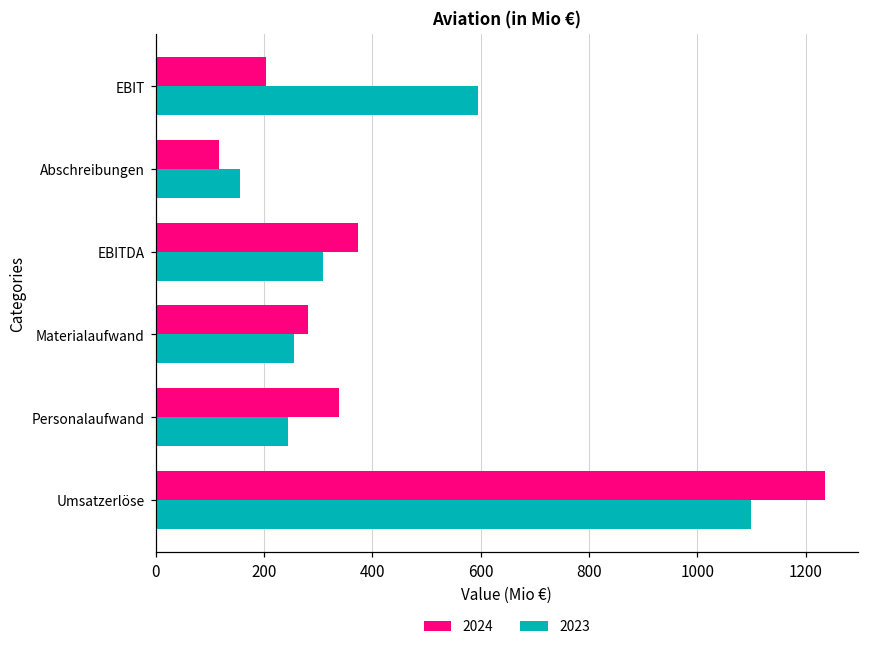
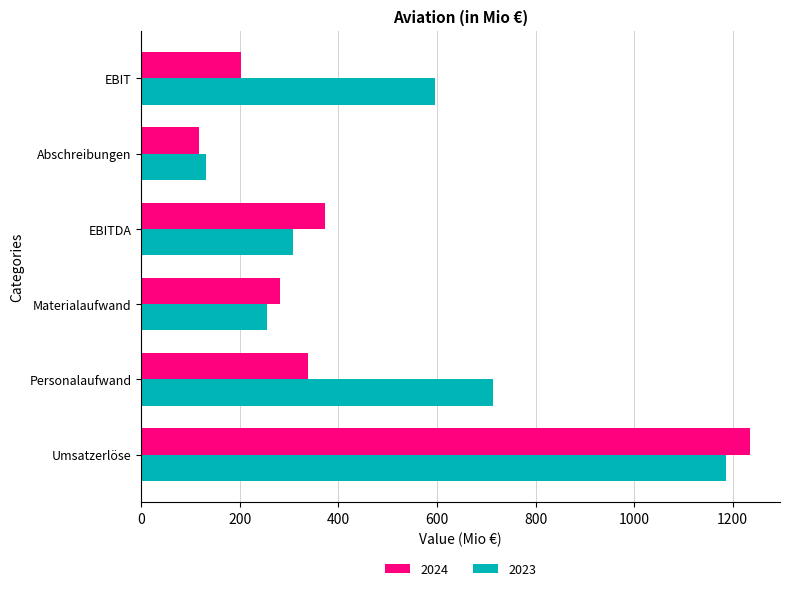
2023, Abschreibungen: 160 -> 130
2023, Personalaufwand: 240 -> 710
2023, Umsatzerlöse: 1100 -> 1190
